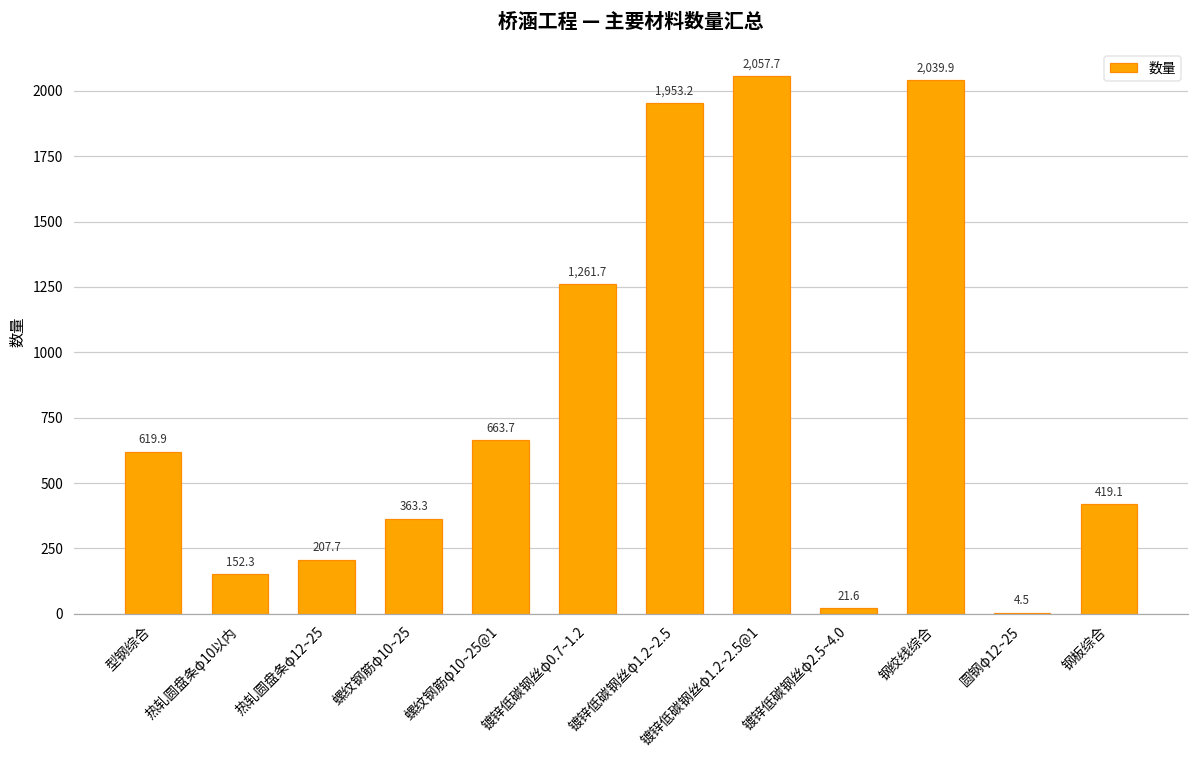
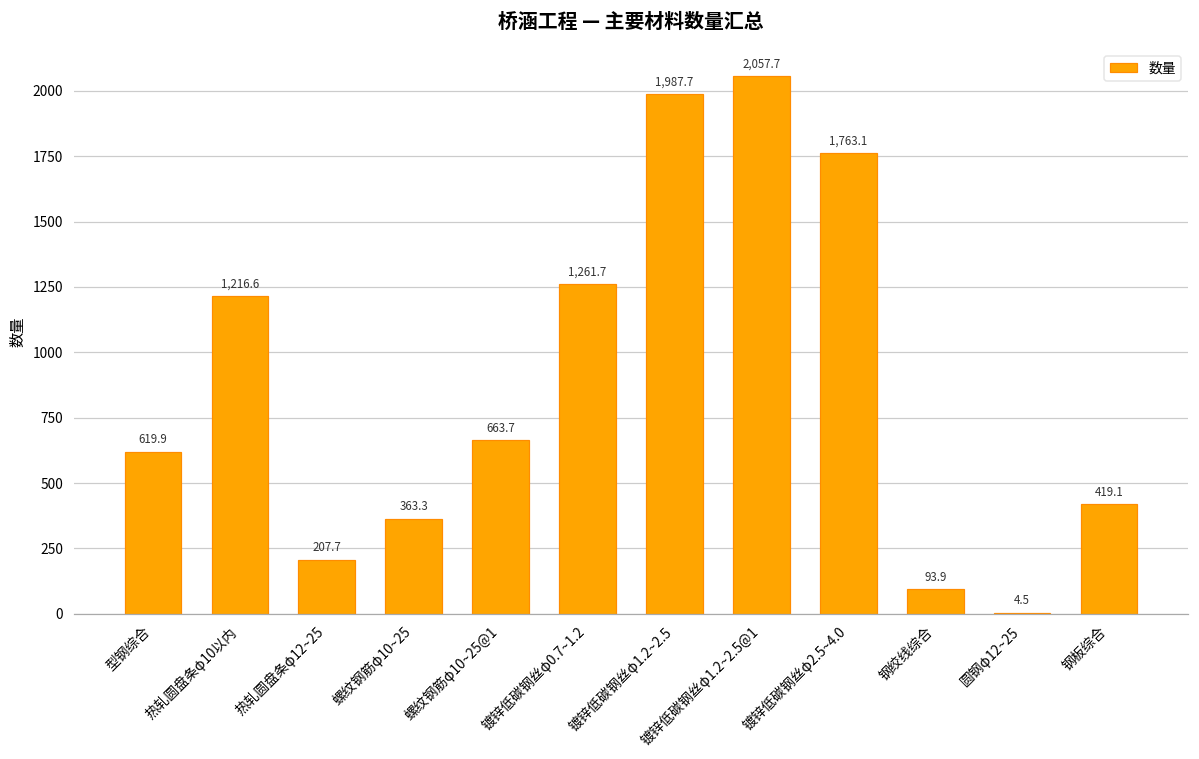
热轧圆盘条φ10以内: 152.3 -> 1,216.6
镀锌低碳钢丝φ1.2~2.5: 1,953.2 -> 1,987.7
镀锌低碳钢丝φ2.5~4.0: 21.6 -> 1,763.1
钢绞线综合: 2,039.9 -> 93.9
